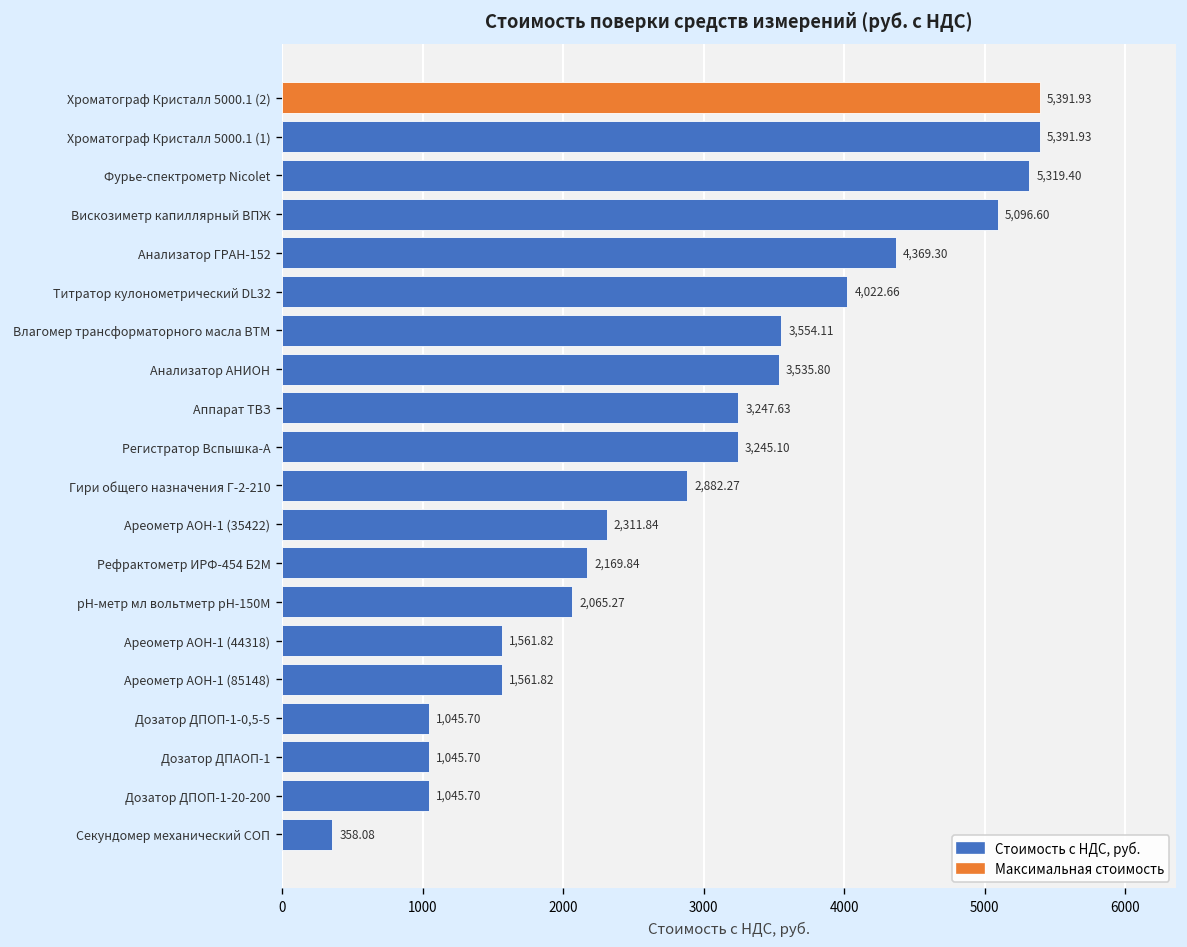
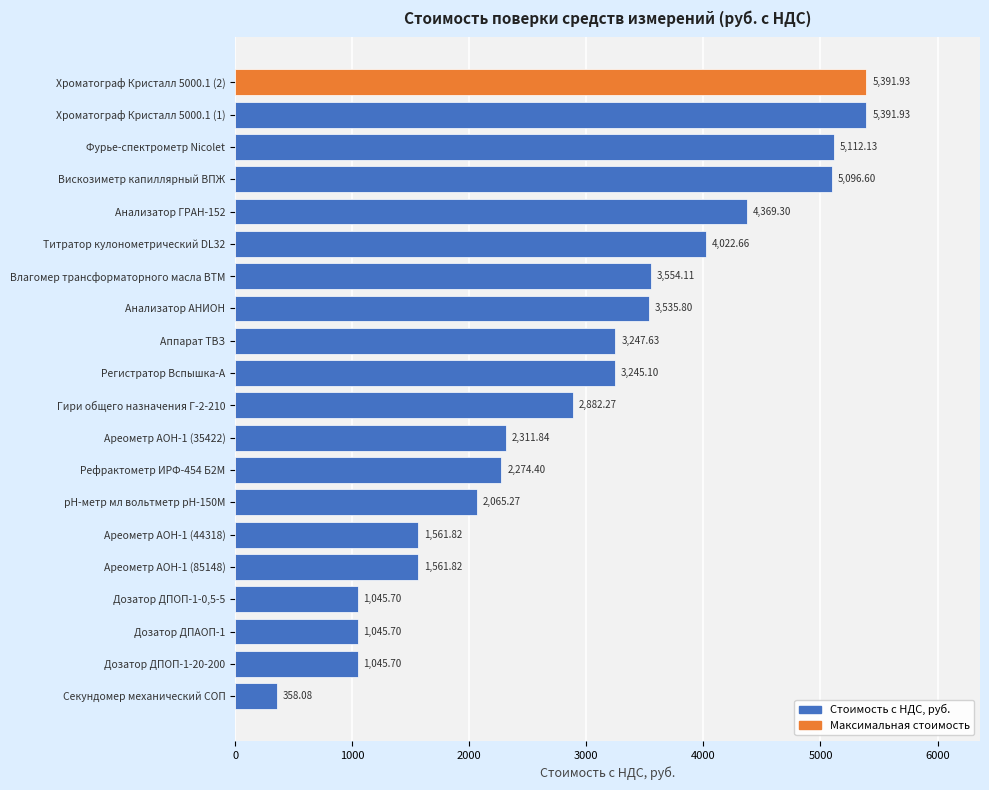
Фурье-спектрометр Nicolet: 5,319.40 -> 5,112.13
Рефрактометр ИРФ-454 Б2М: 2,169.84 -> 2,274.40
